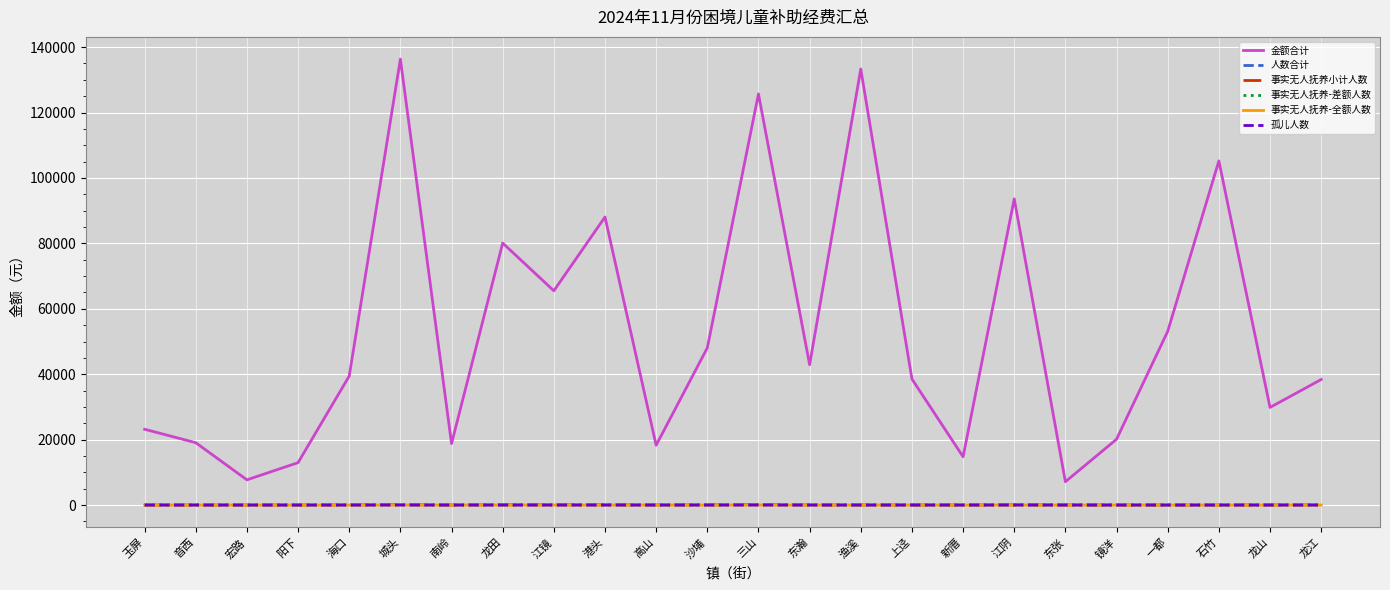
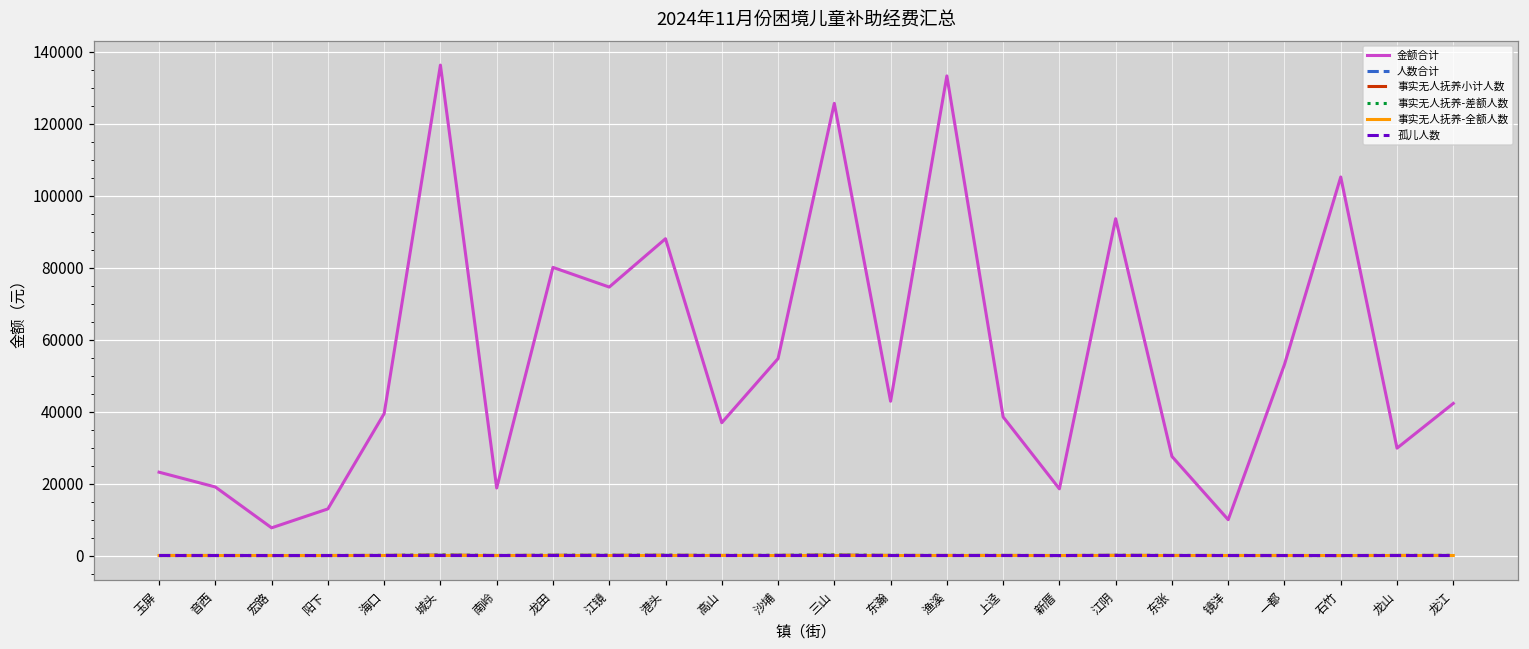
金额合计, 江镜: 66000 -> 75000
金额合计, 高山: 18000 -> 37000
金额合计, 沙埔: 48000 -> 55000
金额合计, 新厝: 15000 -> 19000
金额合计, 东张: 7000 -> 28000
金额合计, 镜洋: 20000 -> 10000
金额合计, 龙江: 38000 -> 42000
